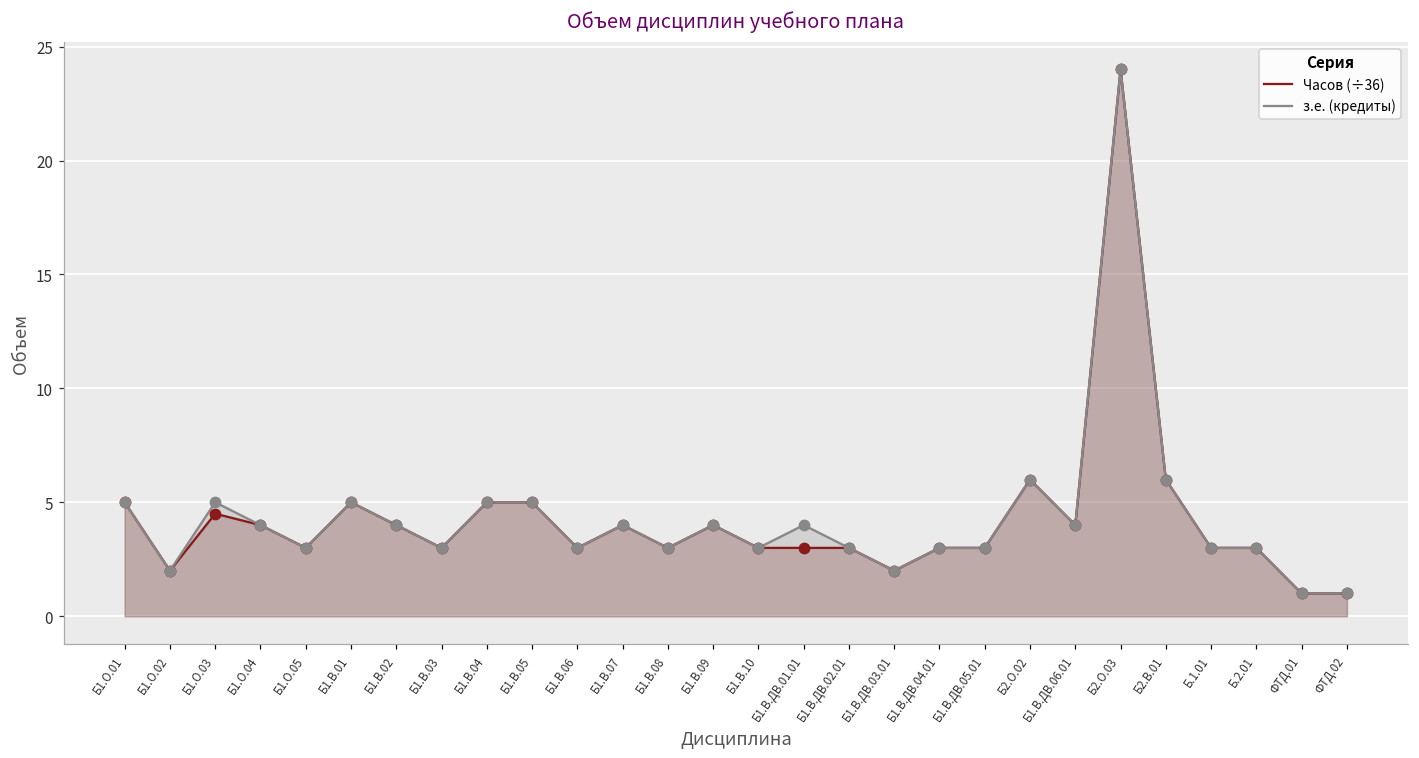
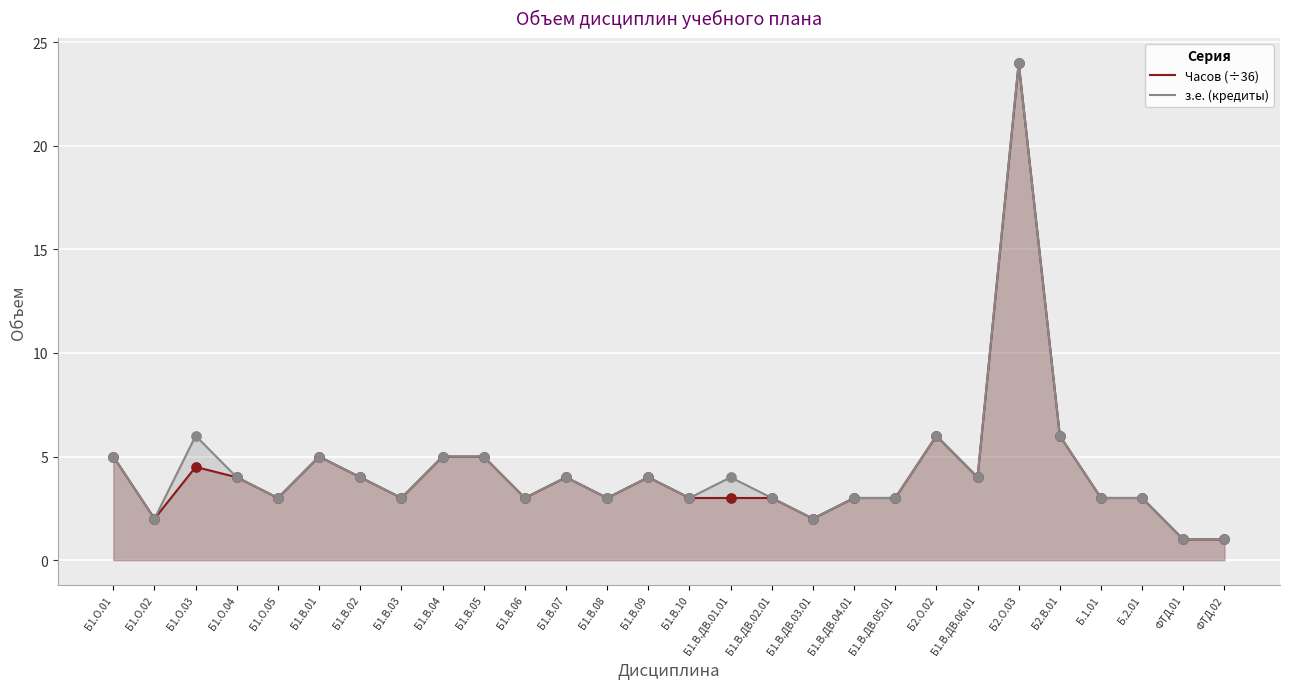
з.е. (кредиты), Б1.О.03: 5 -> 6
